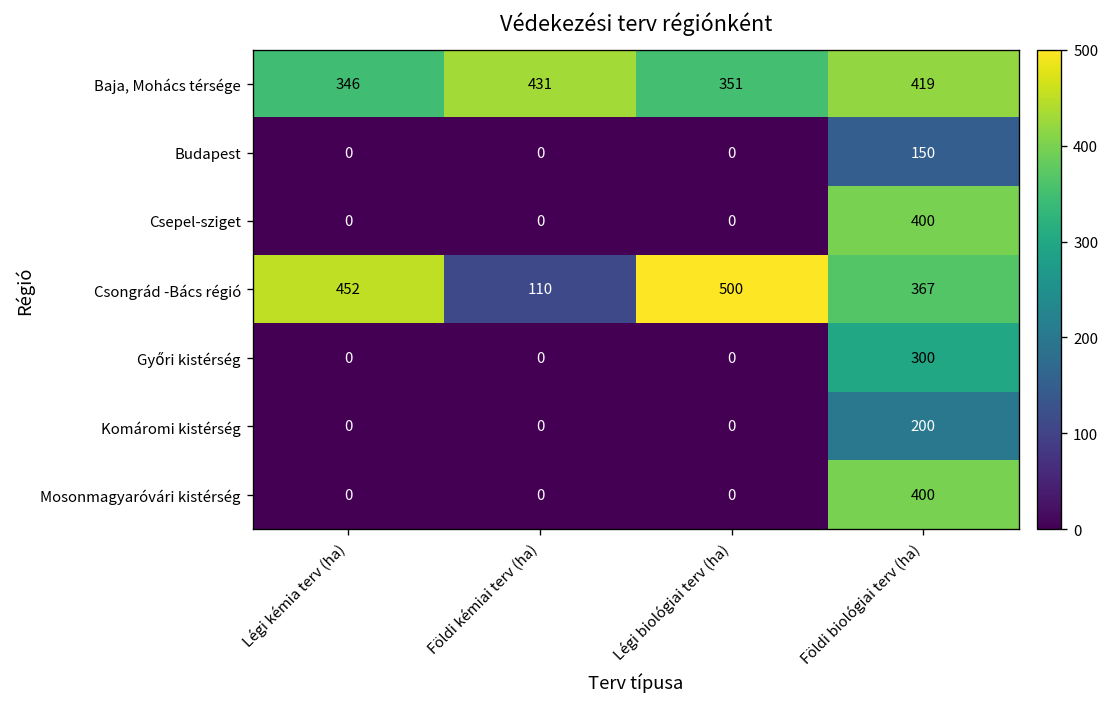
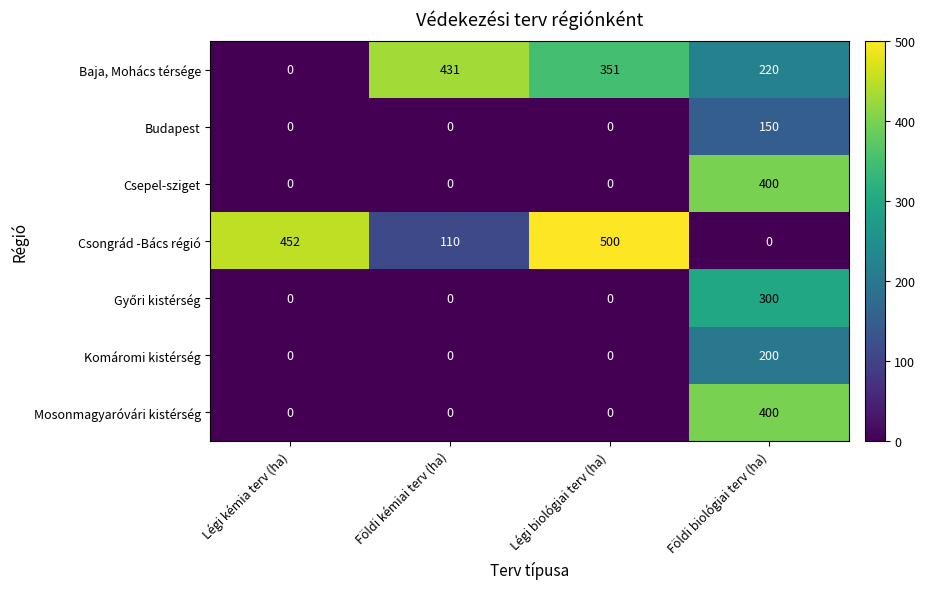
Baja, Mohács térsége, Légi kémia terv (ha): 346 -> 0
Baja, Mohács térsége, Földi biológiai terv (ha): 419 -> 220
Csongrád -Bács régió, Földi biológiai terv (ha): 367 -> 0
